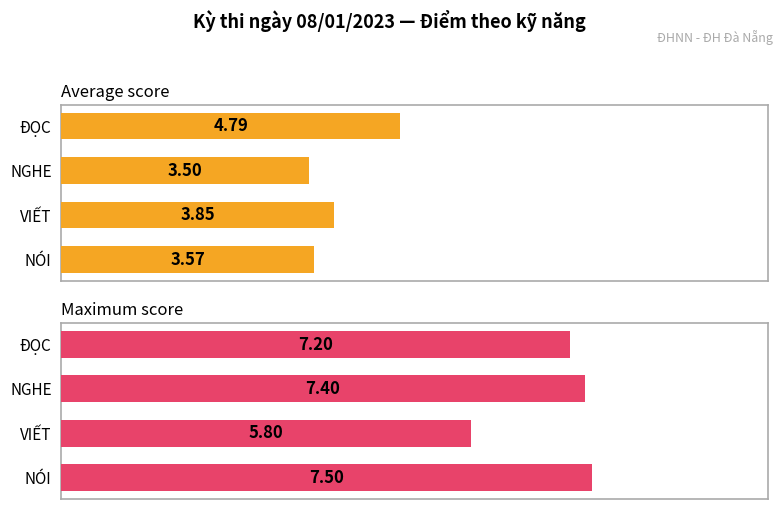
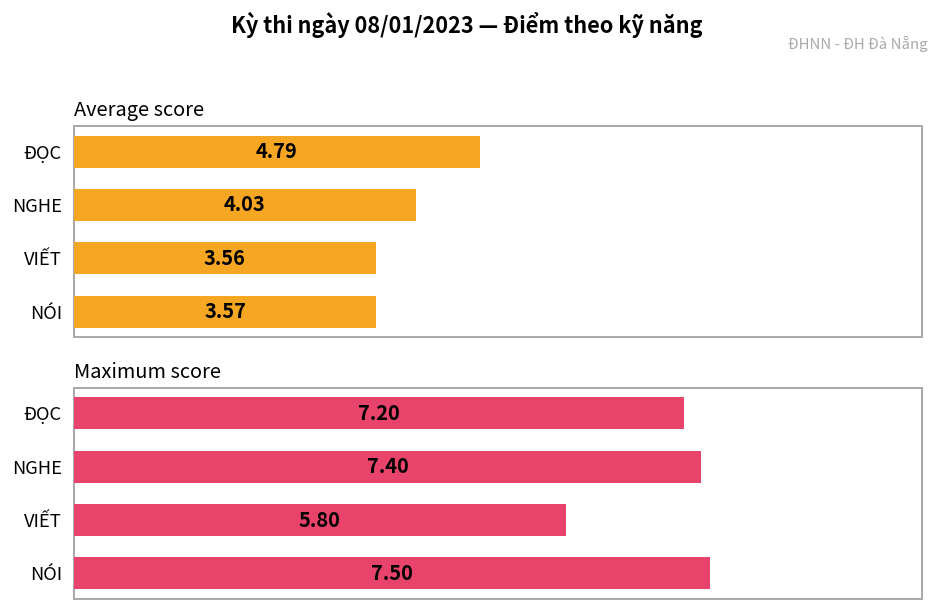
Average score, NGHE: 3.50 -> 4.03
Average score, VIẾT: 3.85 -> 3.56
